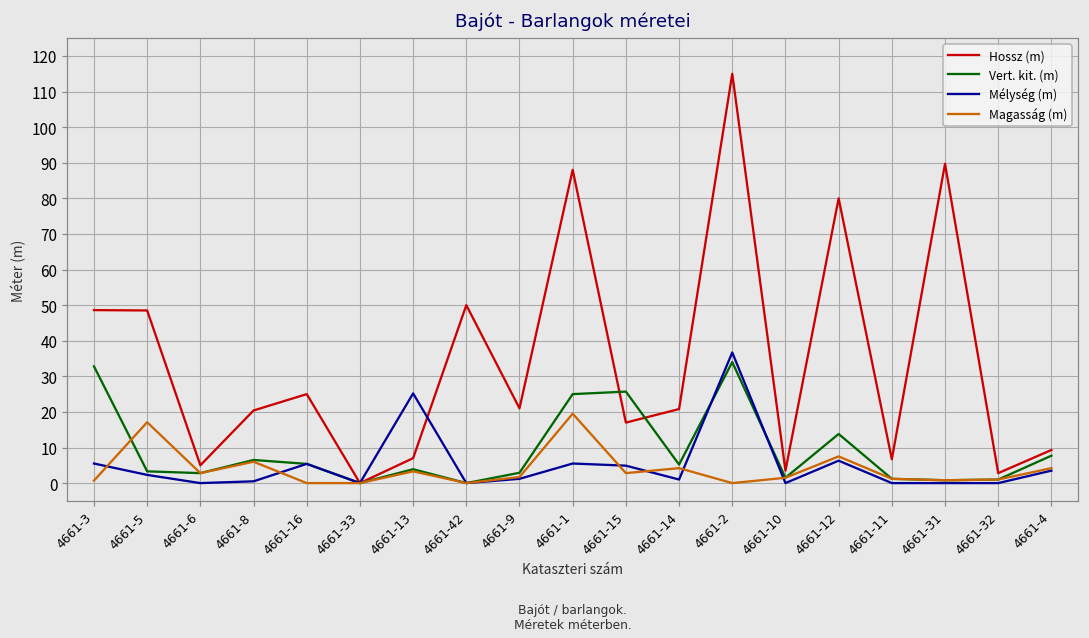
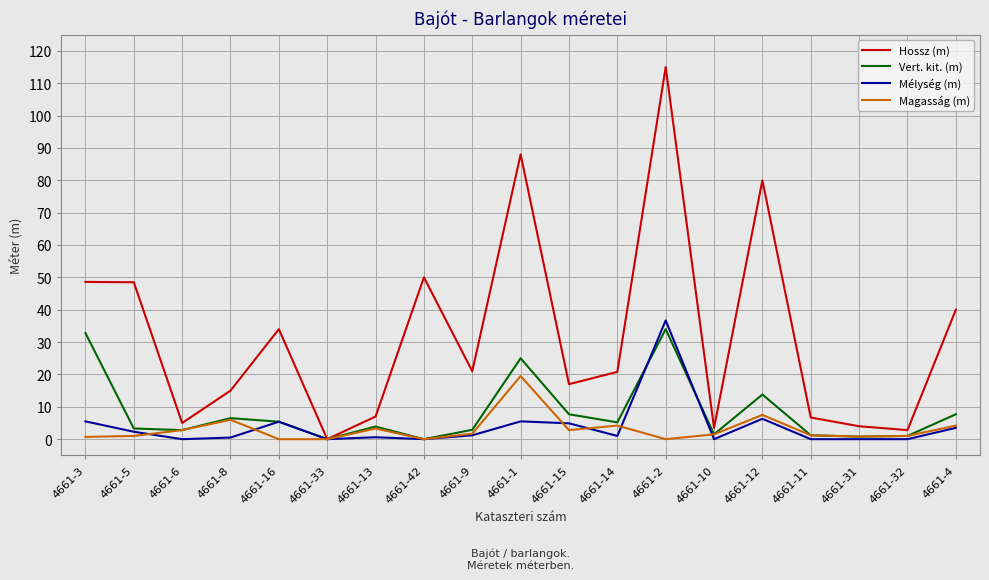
Magasság (m), 4661-5: 17 -> 1
Hossz (m), 4661-8: 20 -> 15
Hossz (m), 4661-16: 25 -> 34
Mélység (m), 4661-13: 25 -> 1
Vert. kit. (m), 4661-15: 26 -> 8
Hossz (m), 4661-31: 90 -> 4
Hossz (m), 4661-4: 9 -> 40
